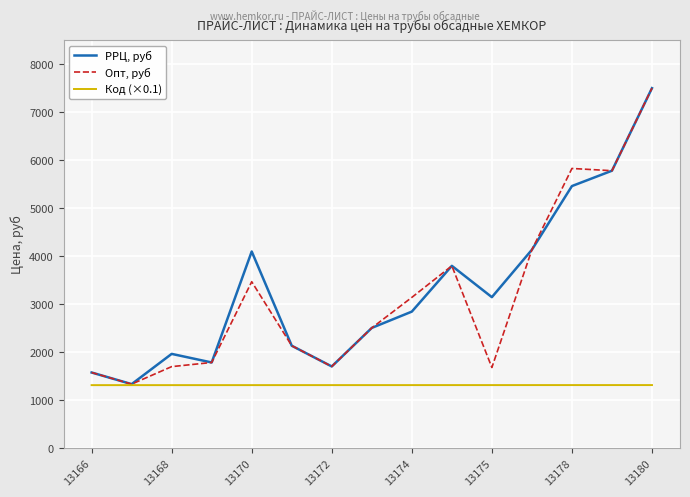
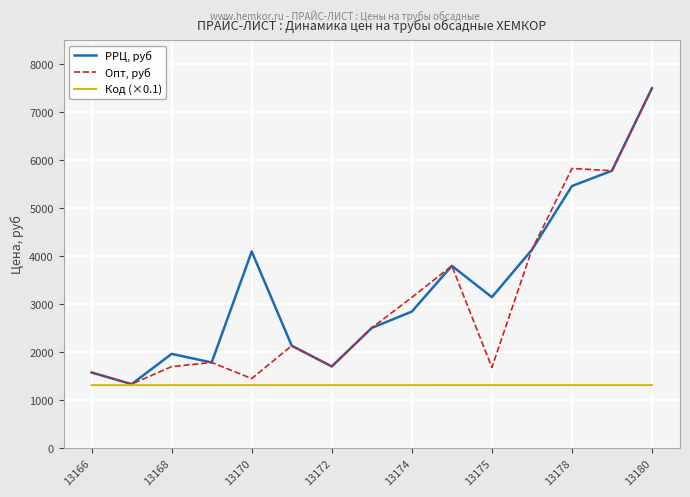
Опт, руб, 13170: 3500 -> 1500
